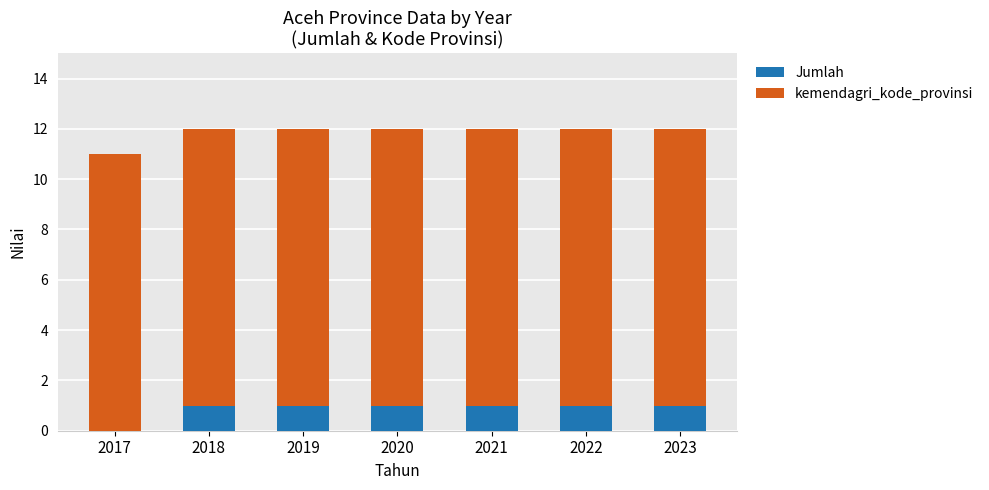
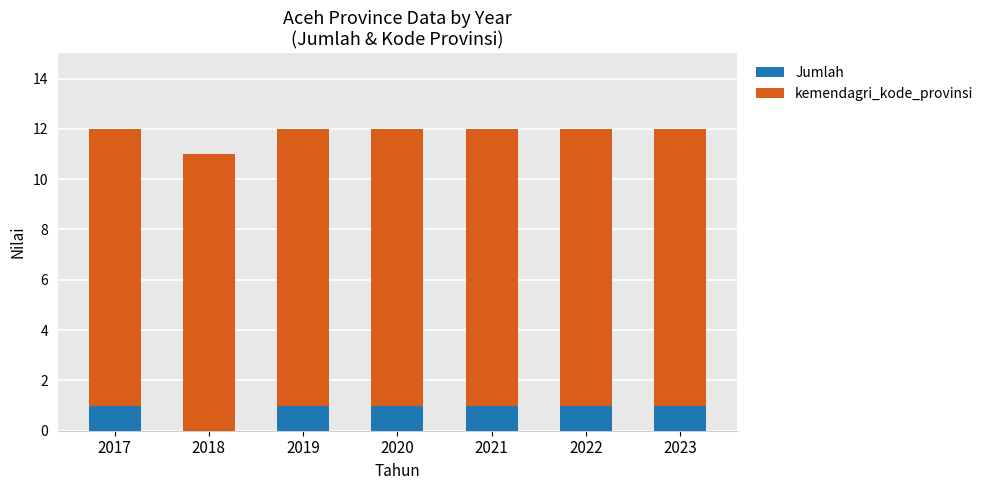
Jumlah, 2017: 0 -> 1
Jumlah, 2018: 1 -> 0
